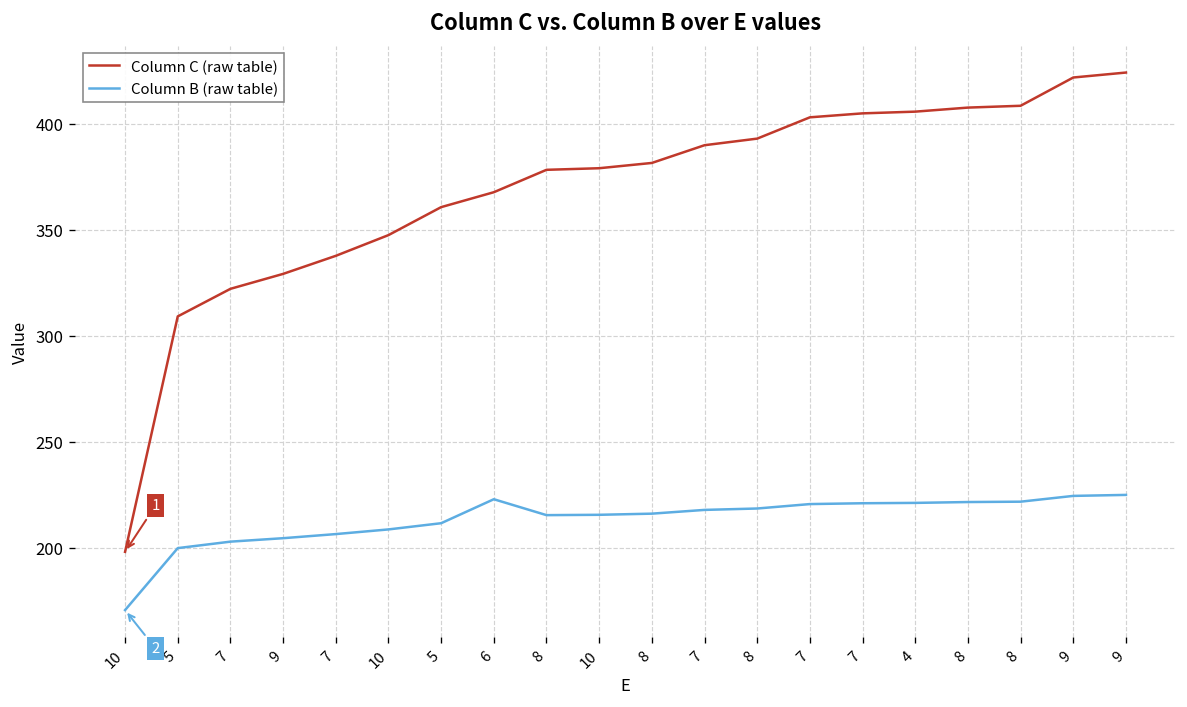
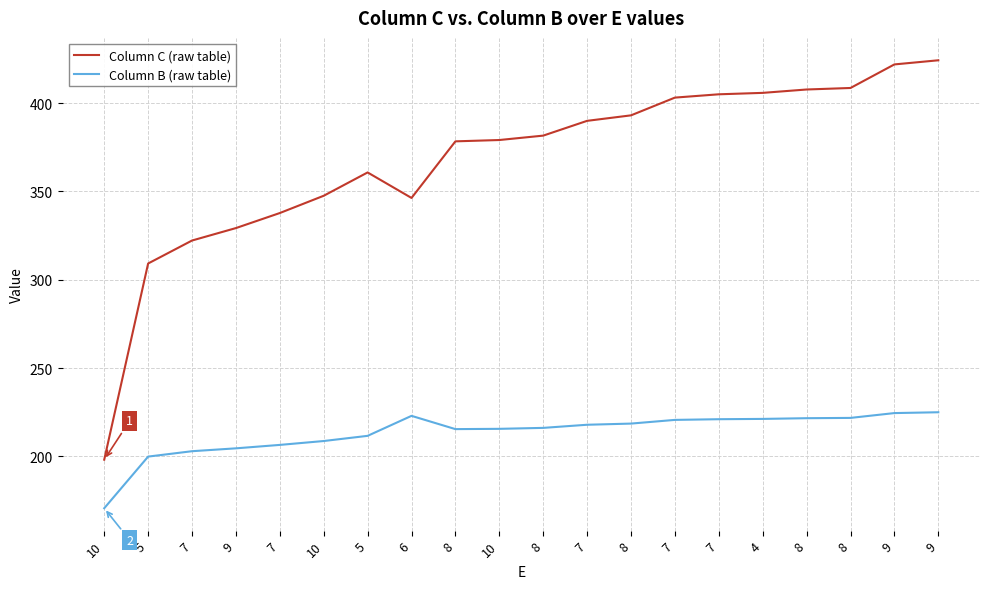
Column C (raw table), 6: 368 -> 346
